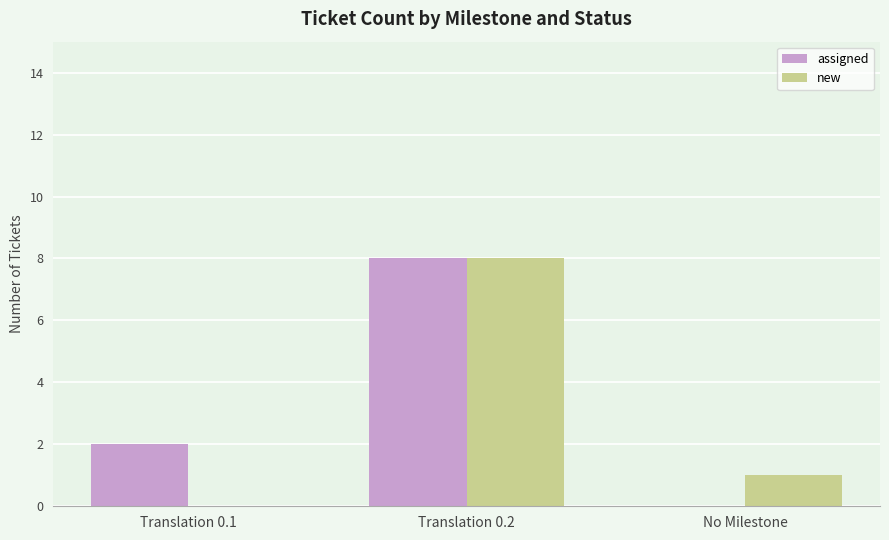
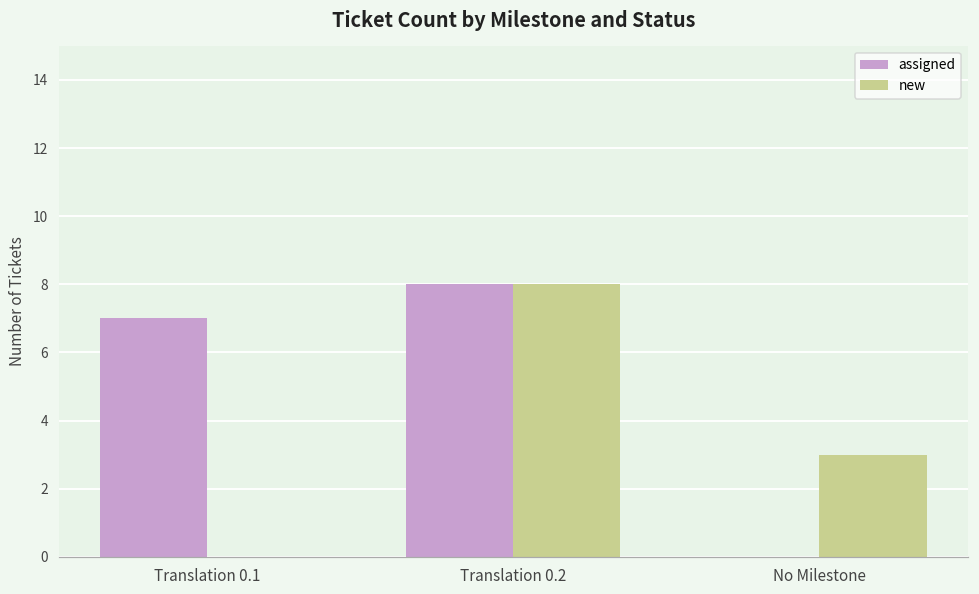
assigned, Translation 0.1: 2 -> 7
new, No Milestone: 1 -> 3
